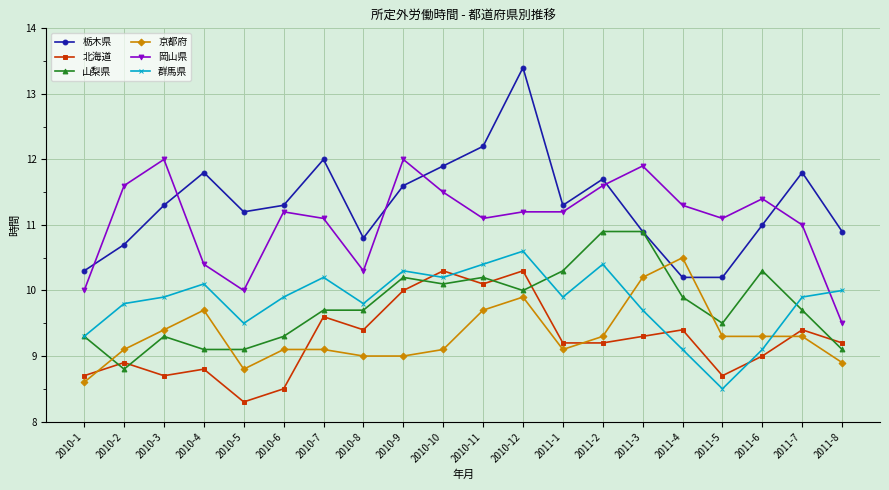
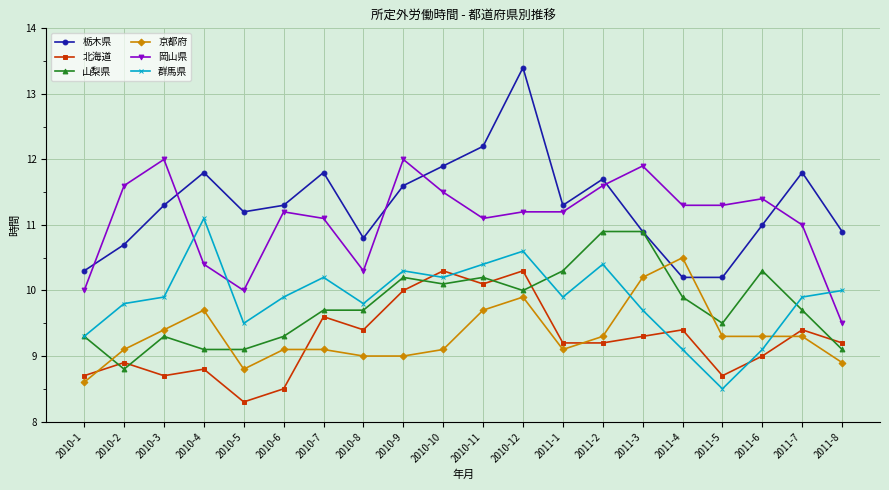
群馬県, 2010-4: 10.1 -> 11.1
栃木県, 2010-7: 12.0 -> 11.8
岡山県, 2011-5: 11.1 -> 11.3
